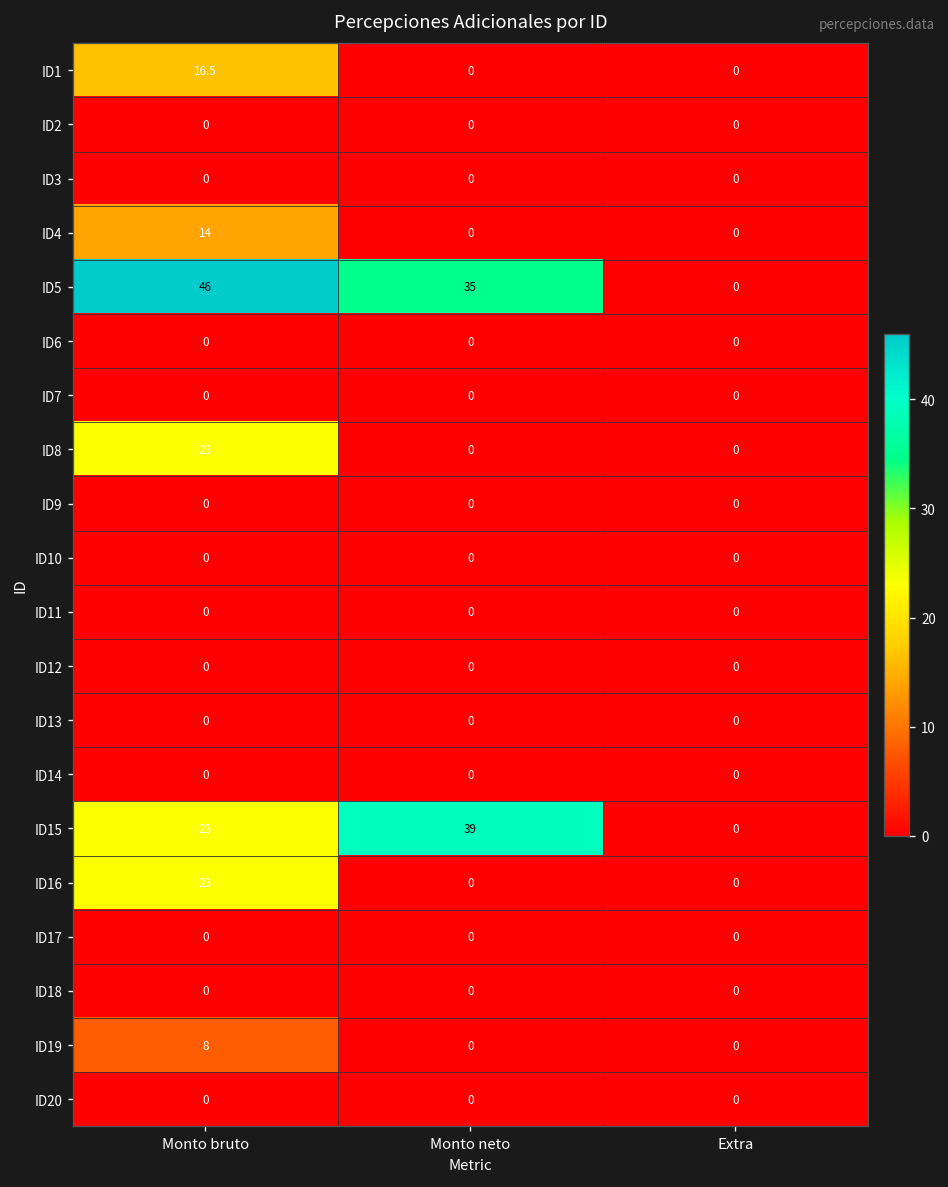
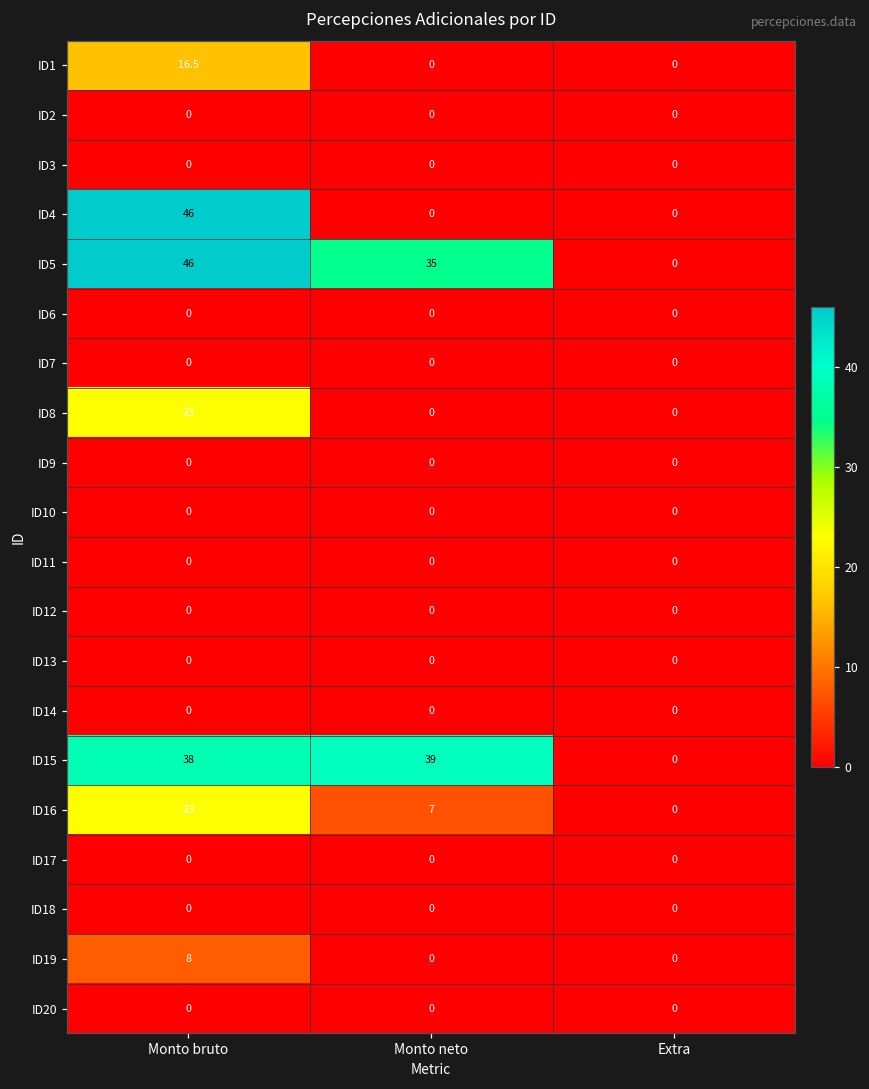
ID4, Monto bruto: 14 -> 46
ID15, Monto bruto: 23 -> 38
ID16, Monto neto: 0 -> 7
